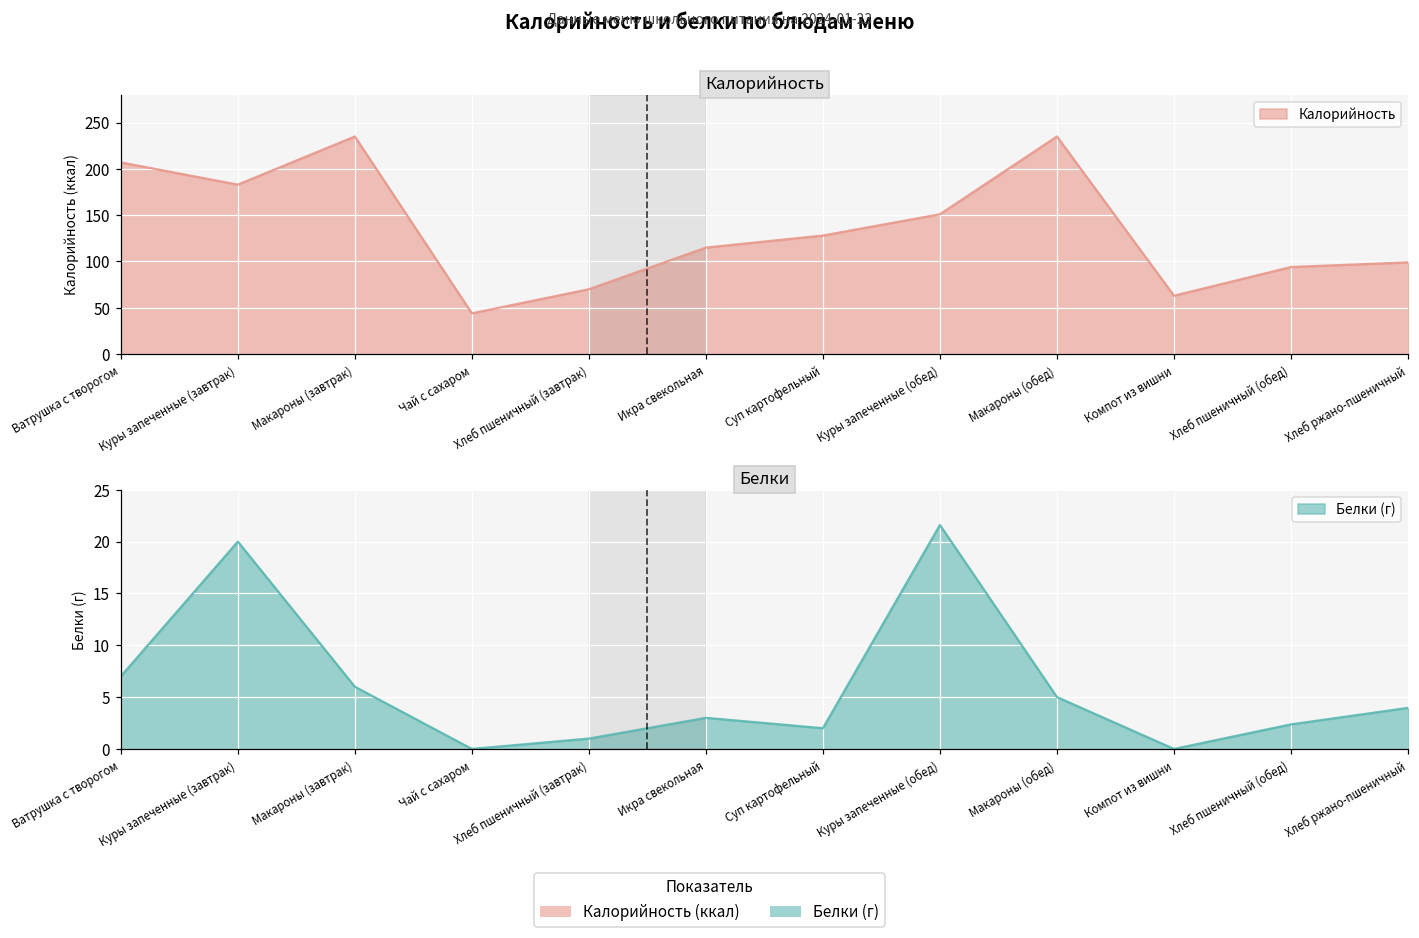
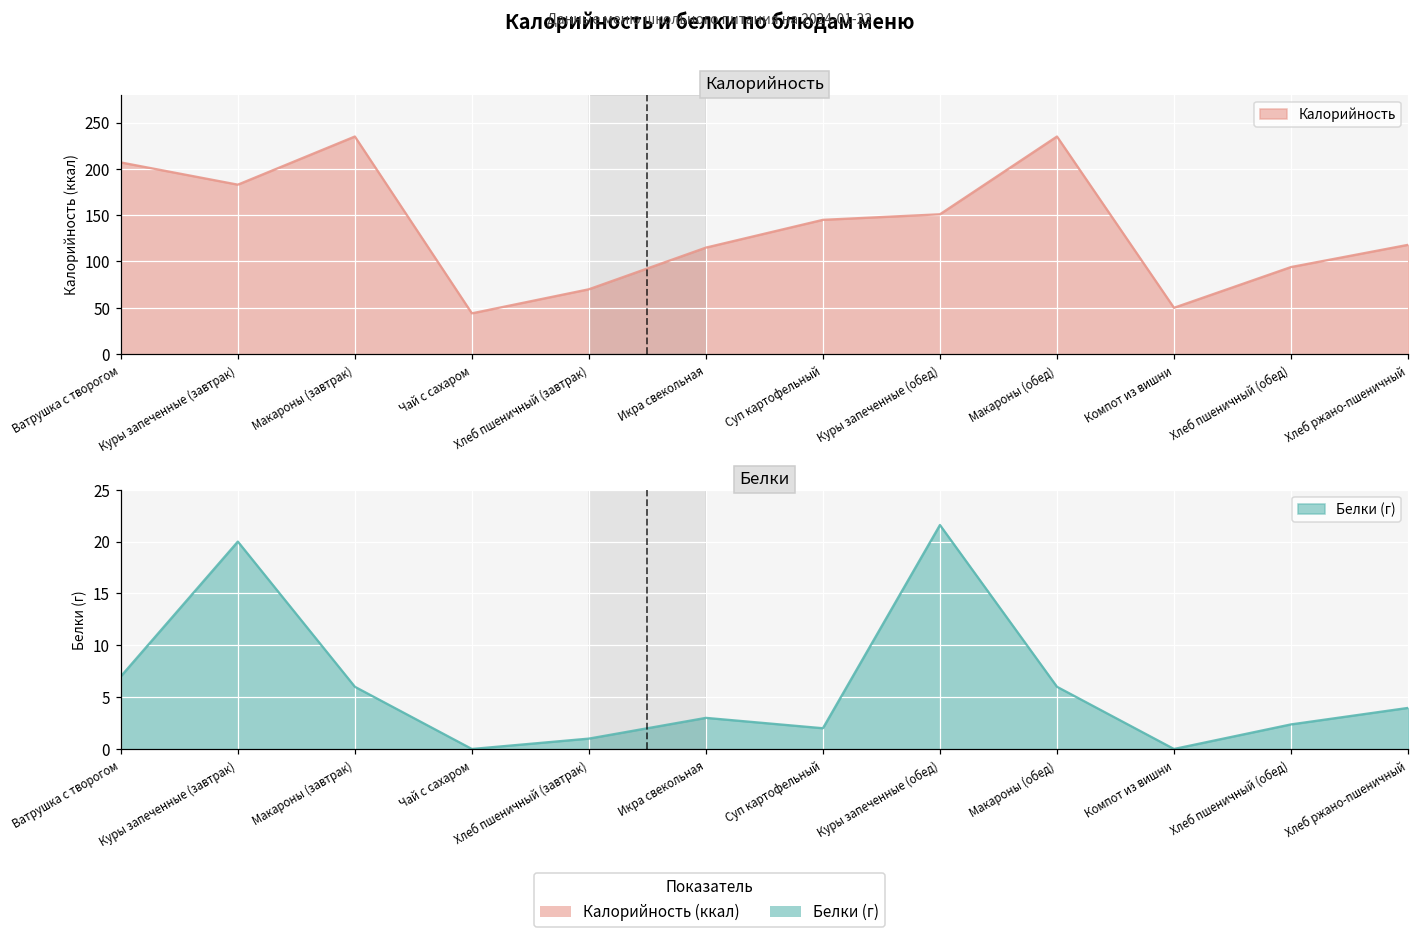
Калорийность, Суп картофельный: 130 -> 150
Калорийность, Компот из вишни: 60 -> 50
Калорийность, Хлеб ржано-пшеничный: 100 -> 120
Белки, Макароны (обед): 5 -> 6
